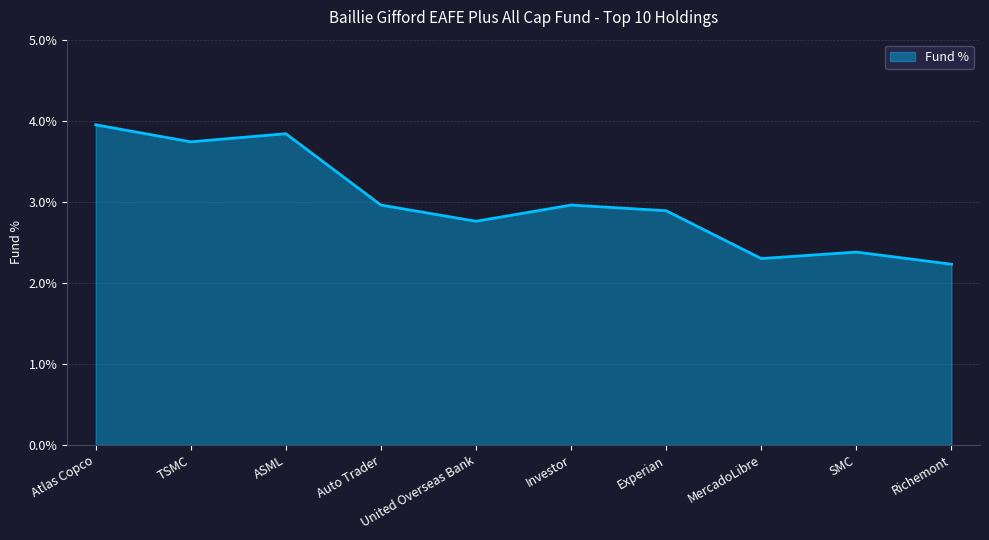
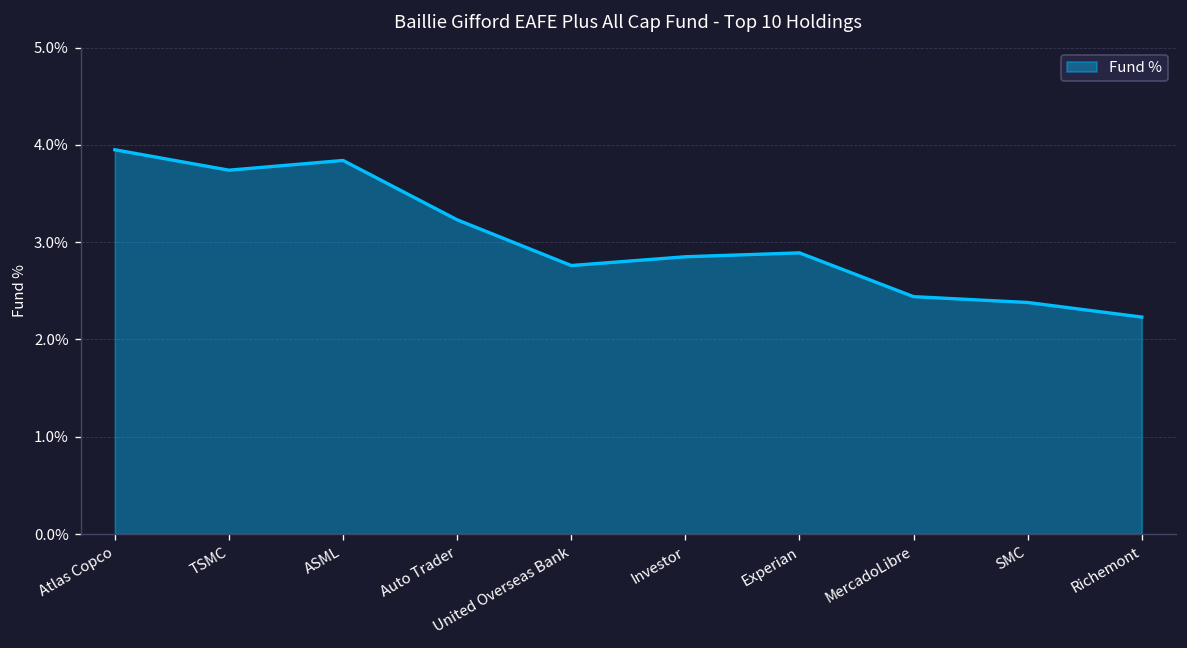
Auto Trader: 3.0% -> 3.2%
Investor: 3.0% -> 2.9%
MercadoLibre: 2.3% -> 2.4%
